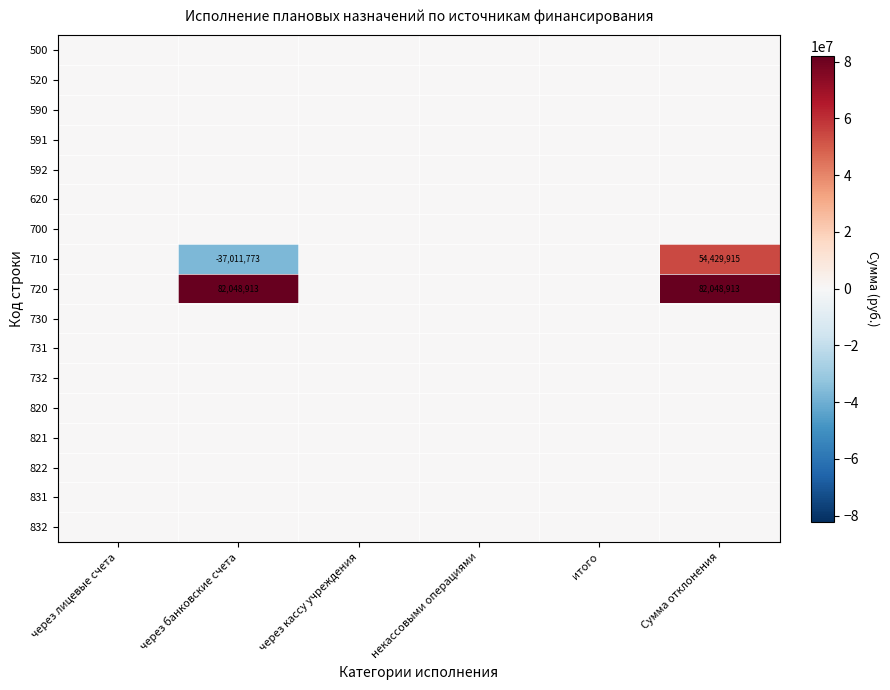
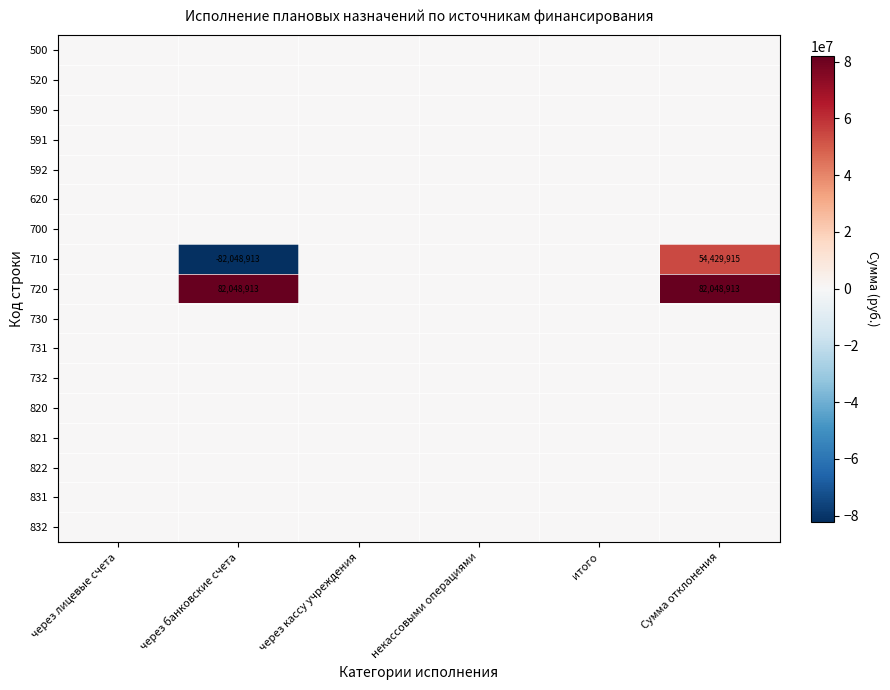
710, через банковские счета: -37,011,773 -> -82,048,913
